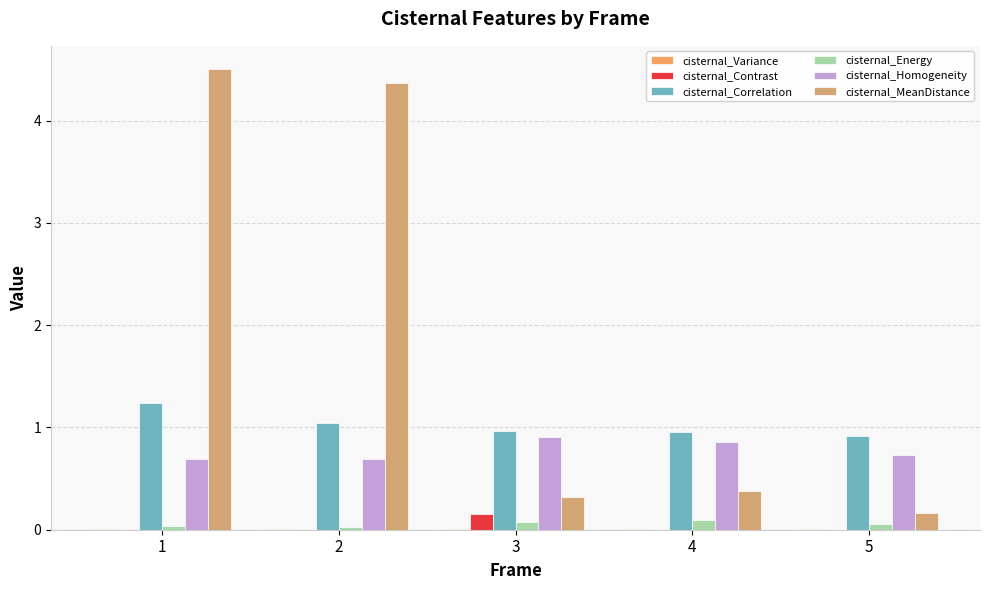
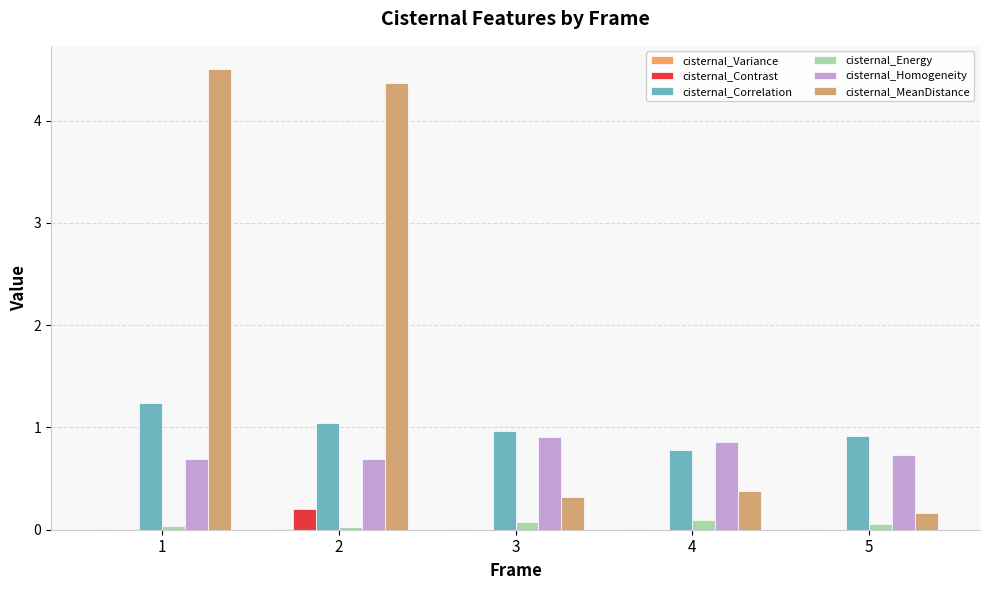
cisternal_Contrast, 2: 0.00 -> 0.21
cisternal_Contrast, 3: 0.15 -> 0.00
cisternal_Correlation, 4: 0.96 -> 0.78
